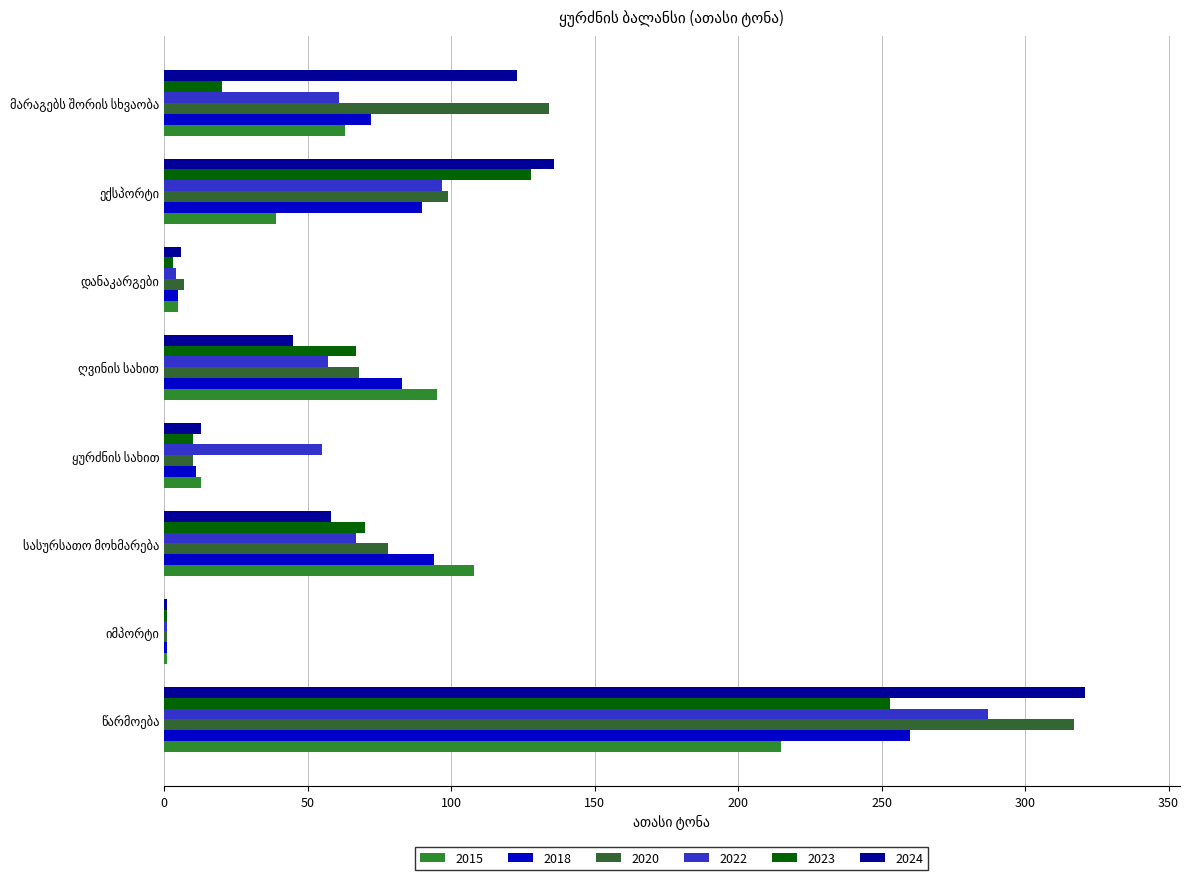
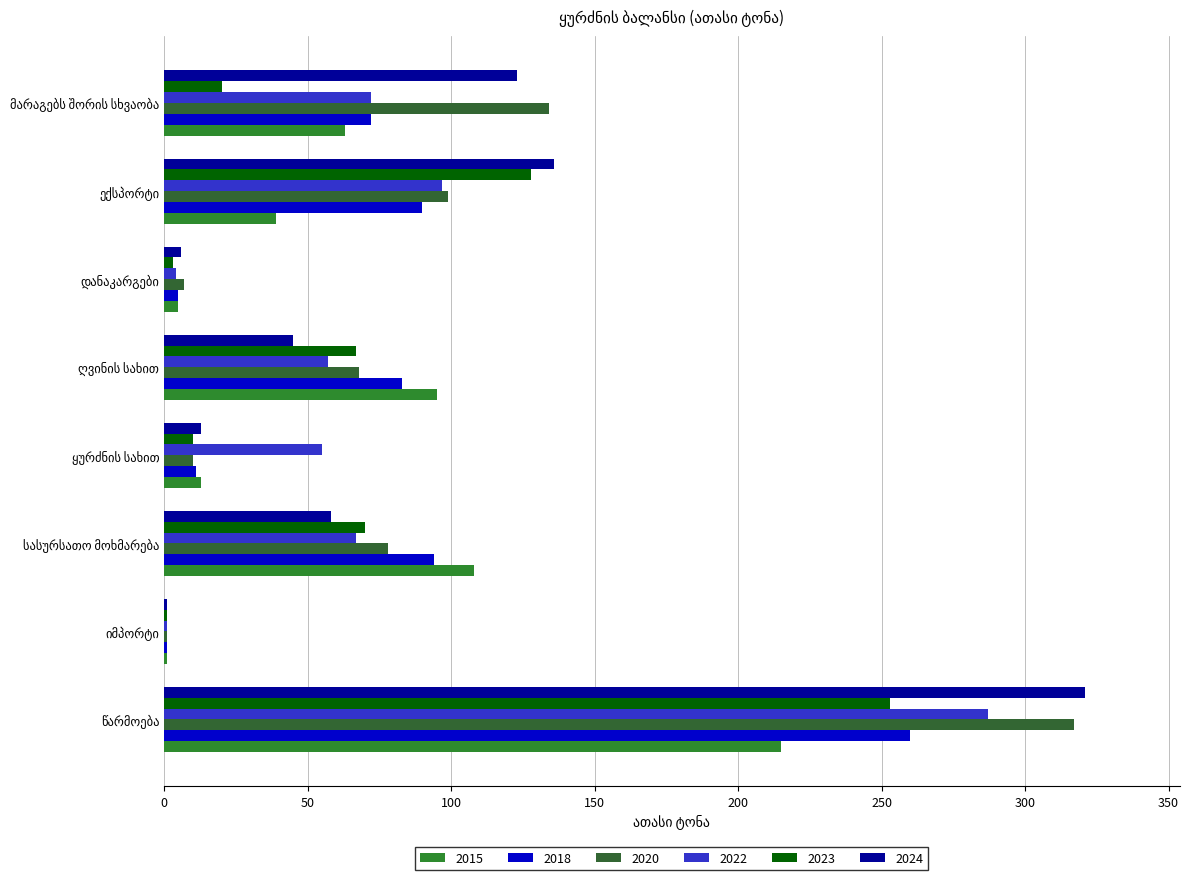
2022, მარაგებს შორის სხვაობა: 61 -> 72
